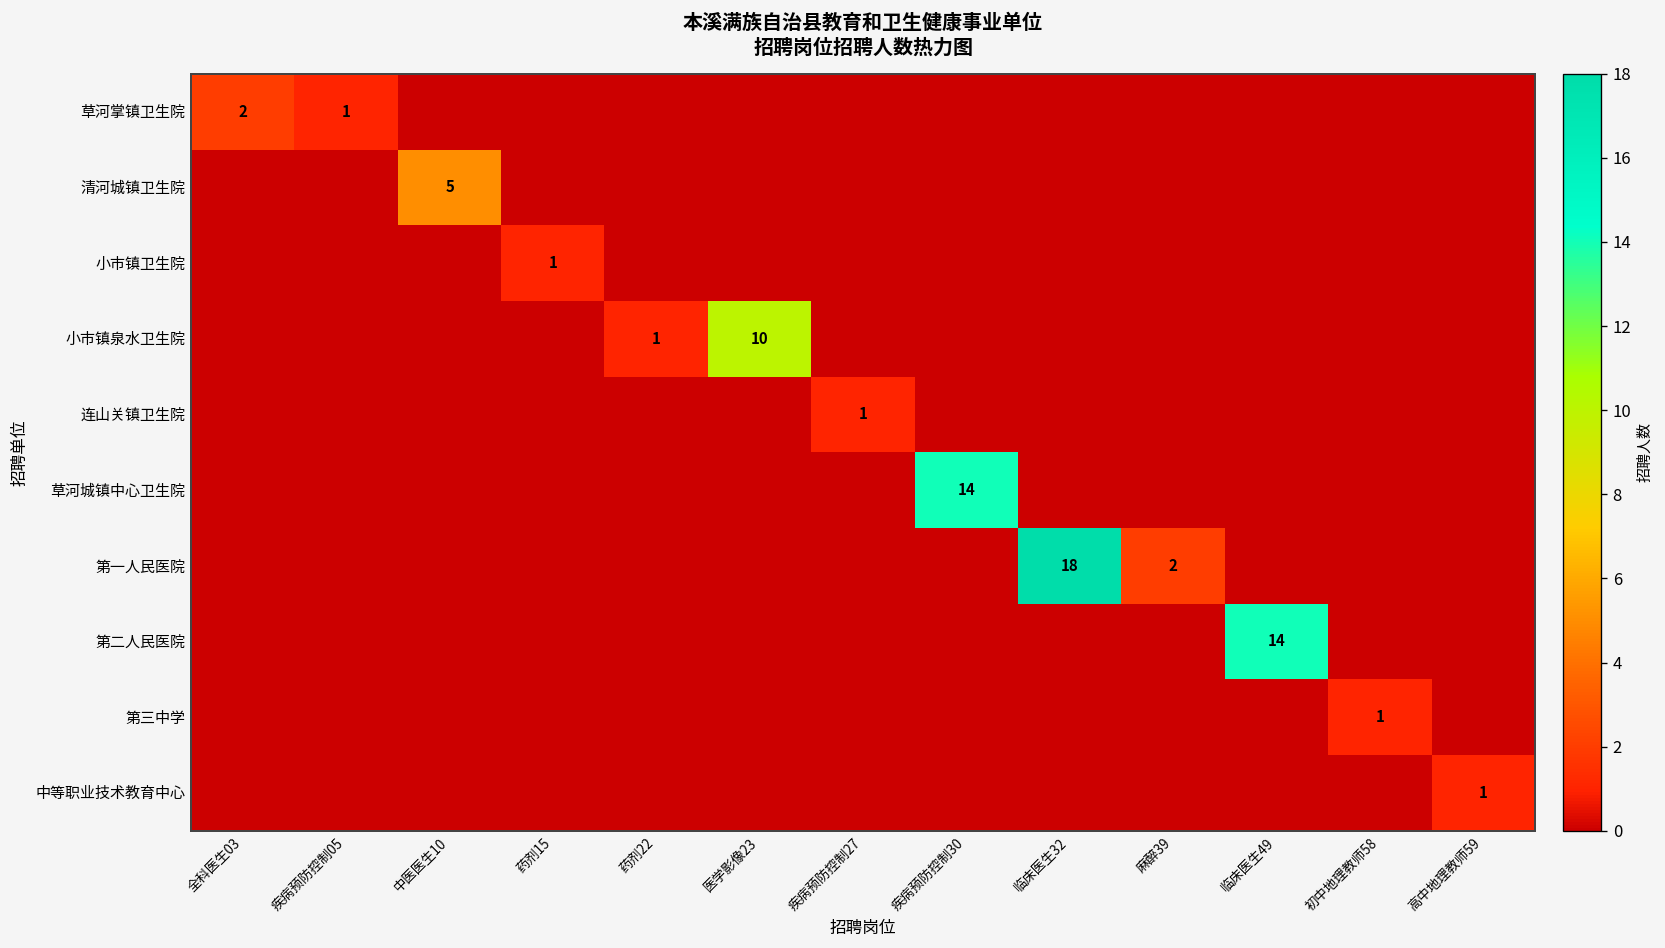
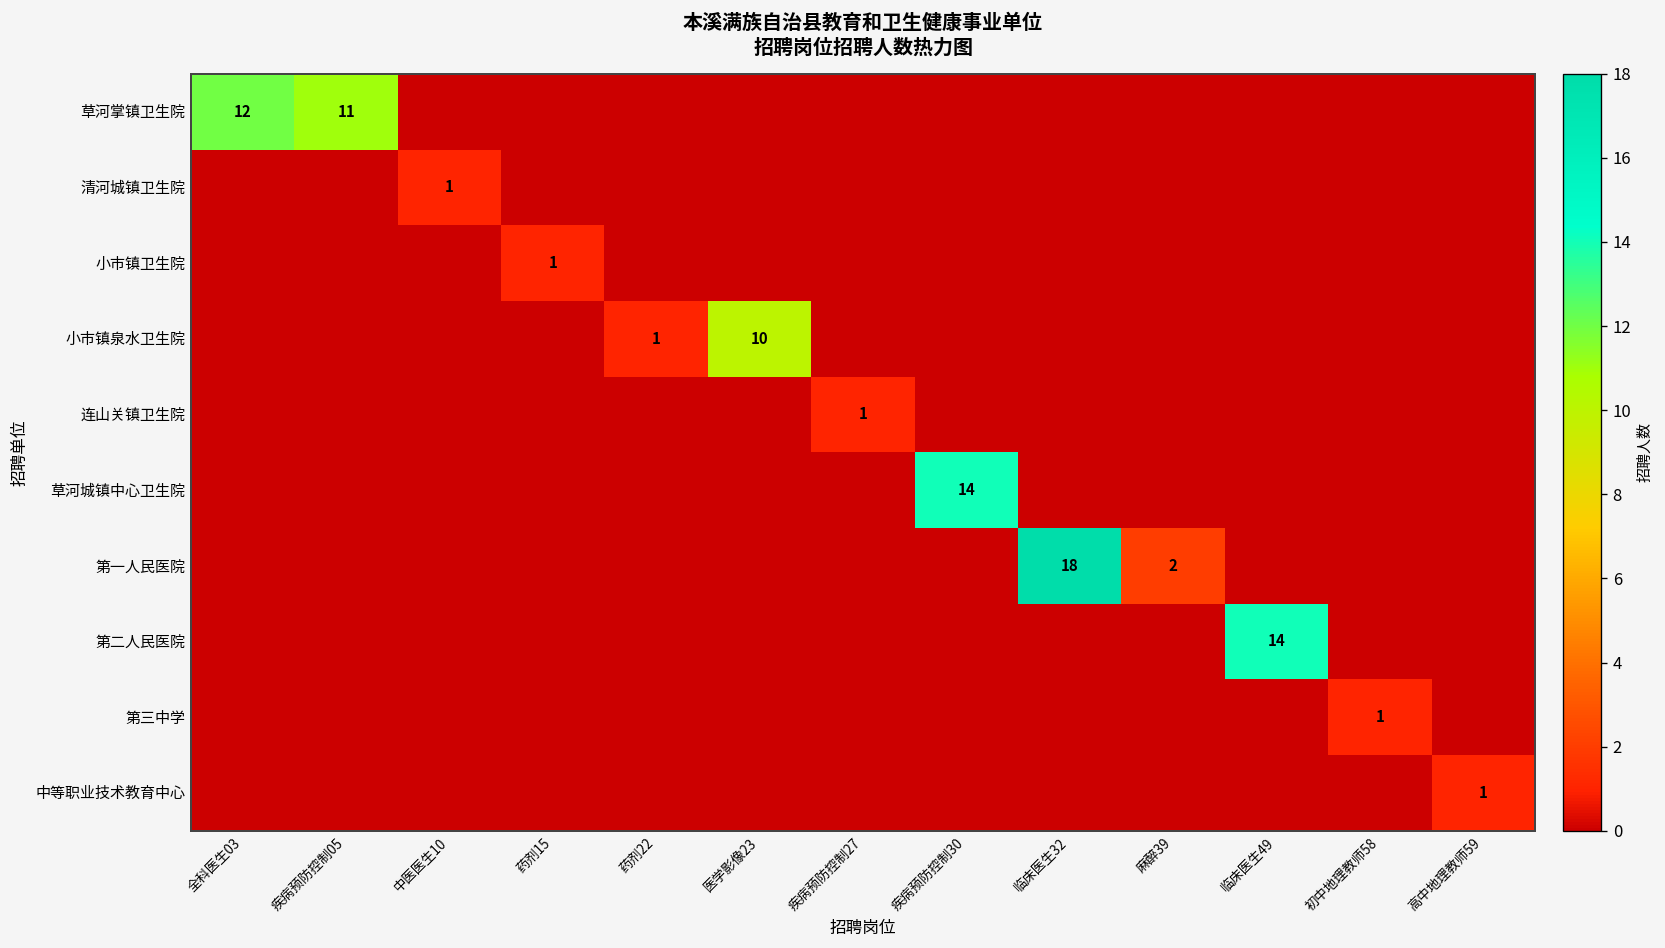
草河掌镇卫生院, 全科医生03: 2 -> 12
草河掌镇卫生院, 疾病预防控制05: 1 -> 11
清河城镇卫生院, 中医医生10: 5 -> 1
